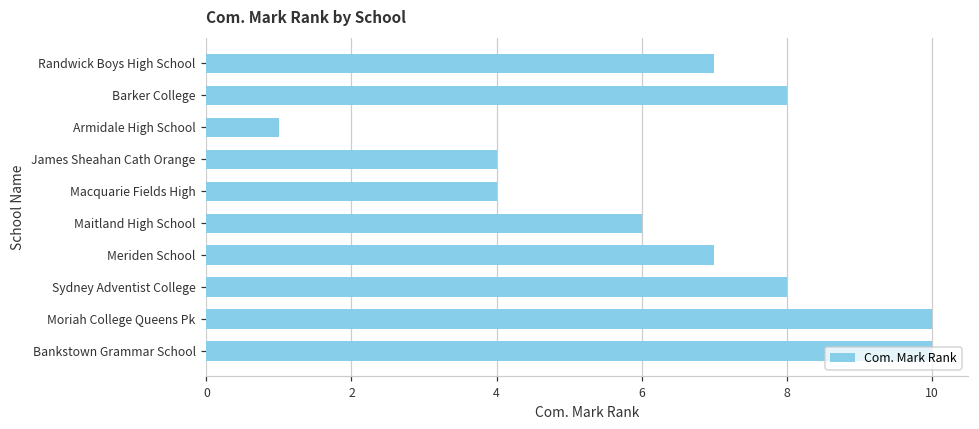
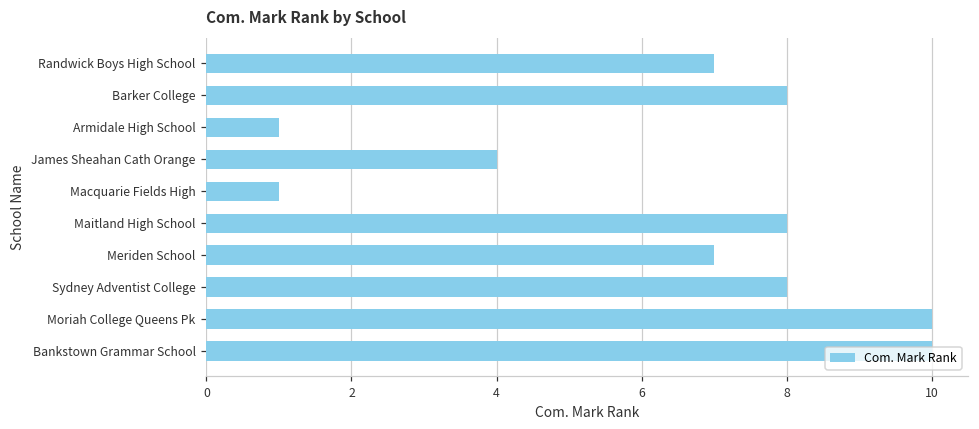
Macquarie Fields High: 4 -> 1
Maitland High School: 6 -> 8
